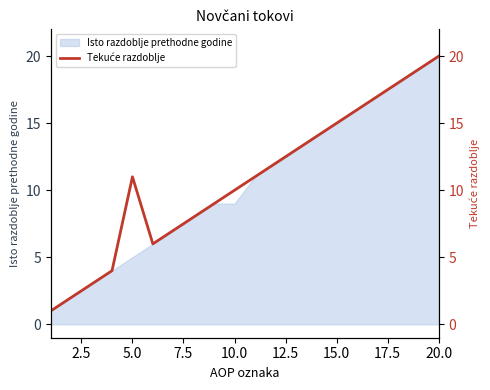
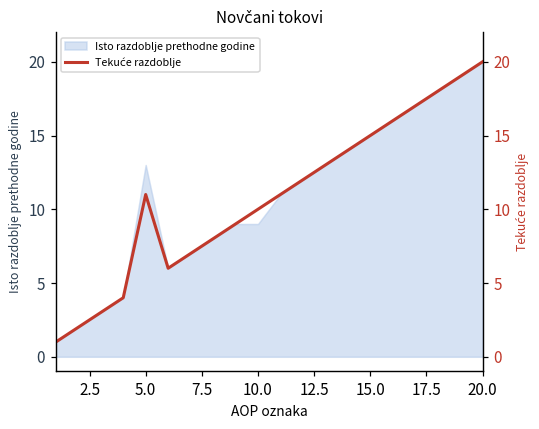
Isto razdoblje prethodne godine, 5.0: 5 -> 13
